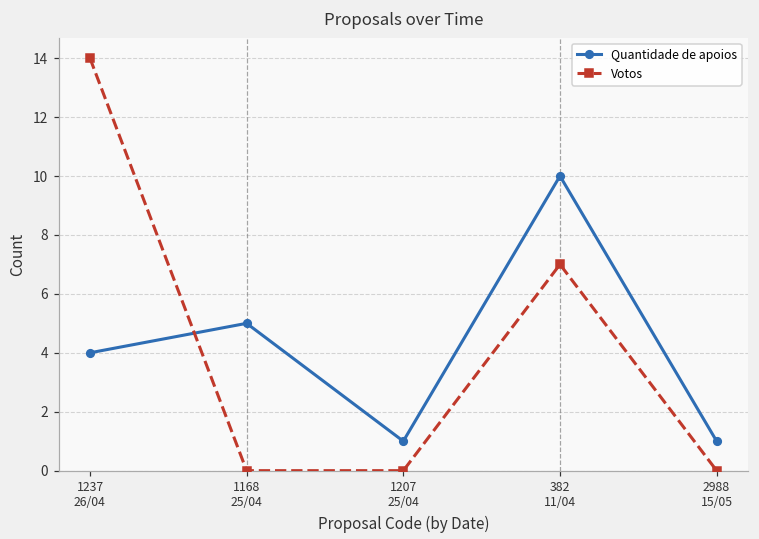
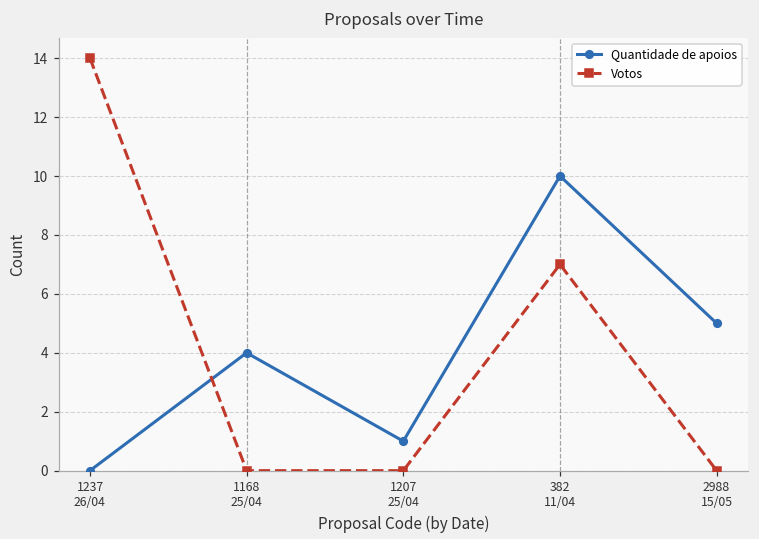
Quantidade de apoios, 1237 26/04: 4 -> 0
Quantidade de apoios, 1168 25/04: 5 -> 4
Quantidade de apoios, 2988 15/05: 1 -> 5
